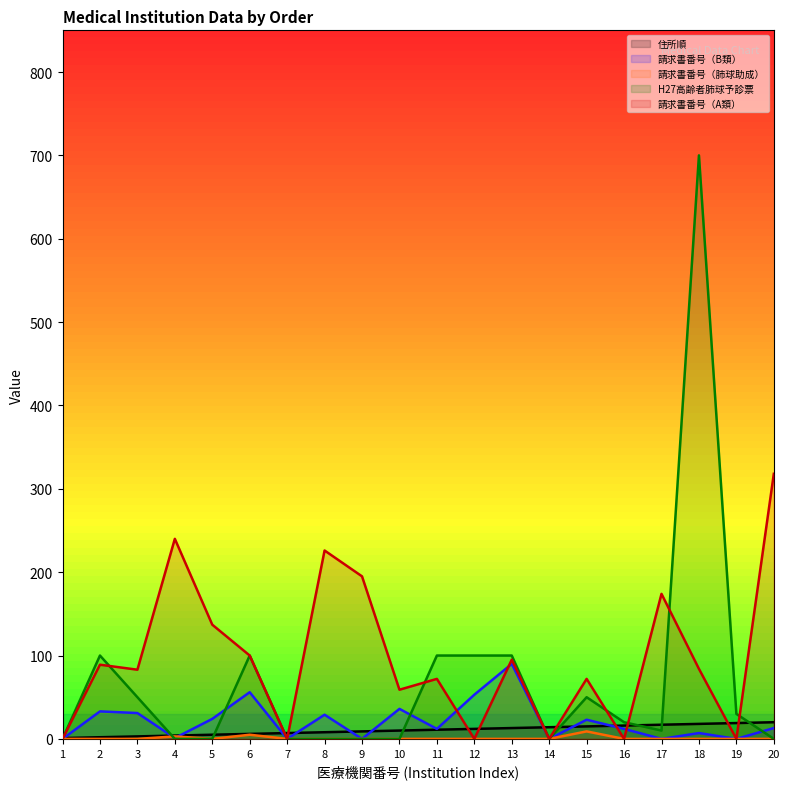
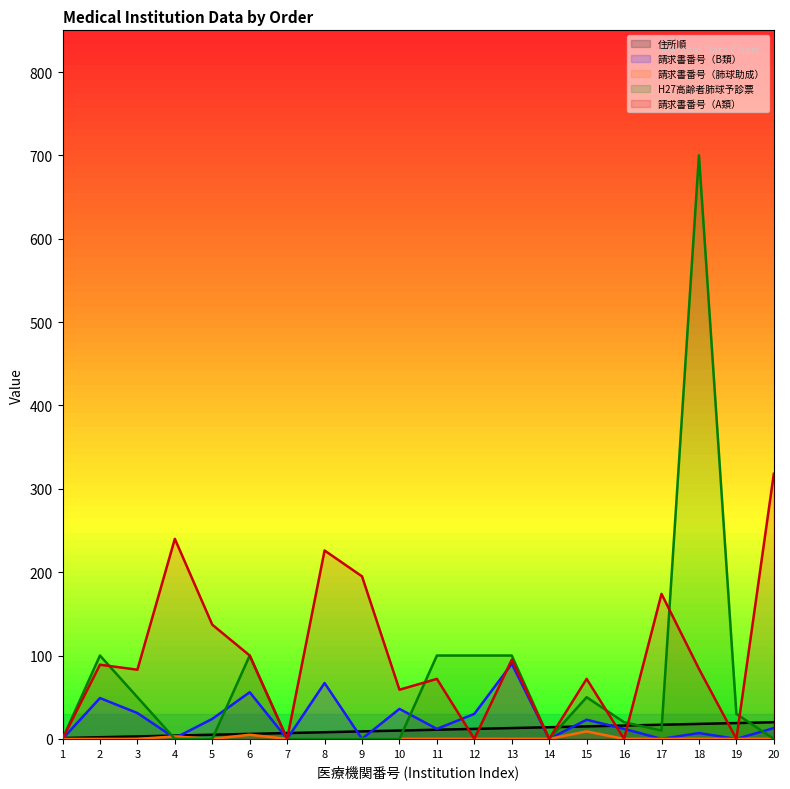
請求書番号（B類）, 2: 30 -> 50
請求書番号（B類）, 8: 30 -> 70
請求書番号（B類）, 12: 50 -> 30
